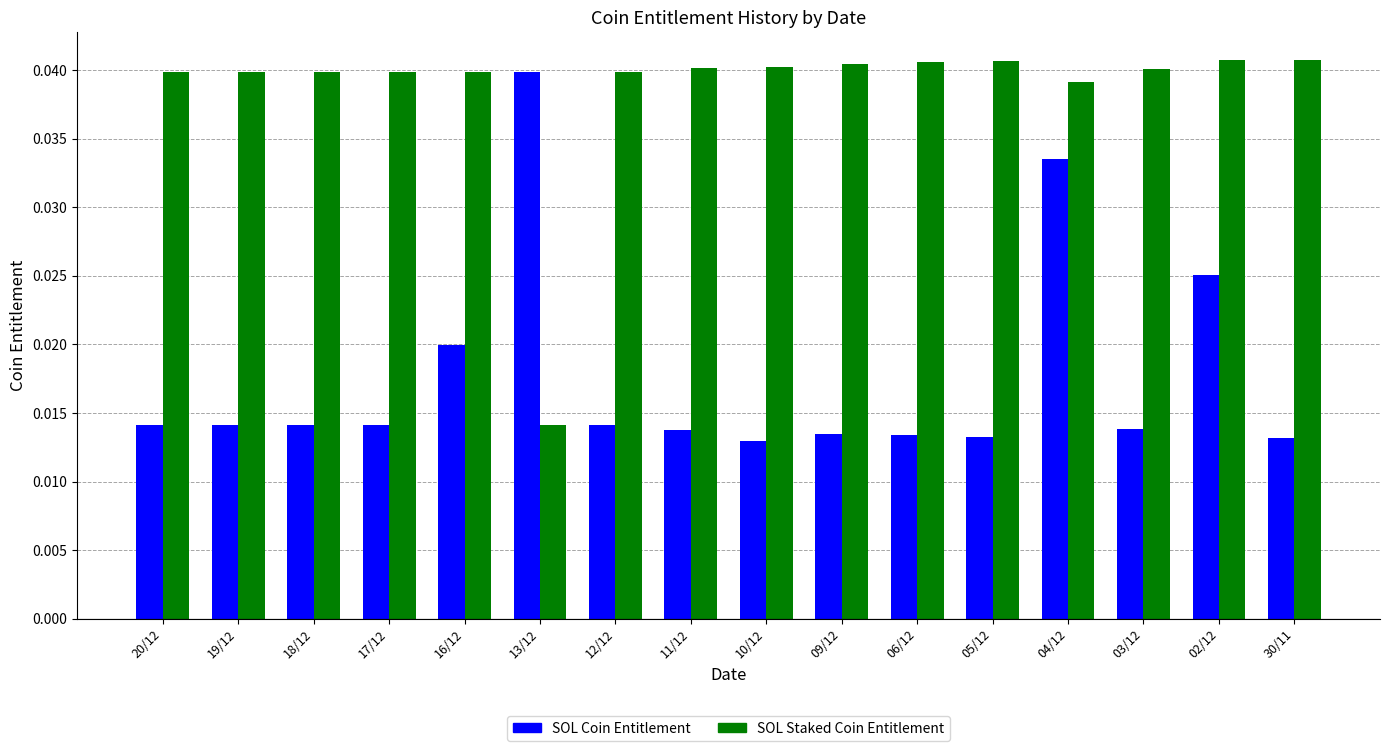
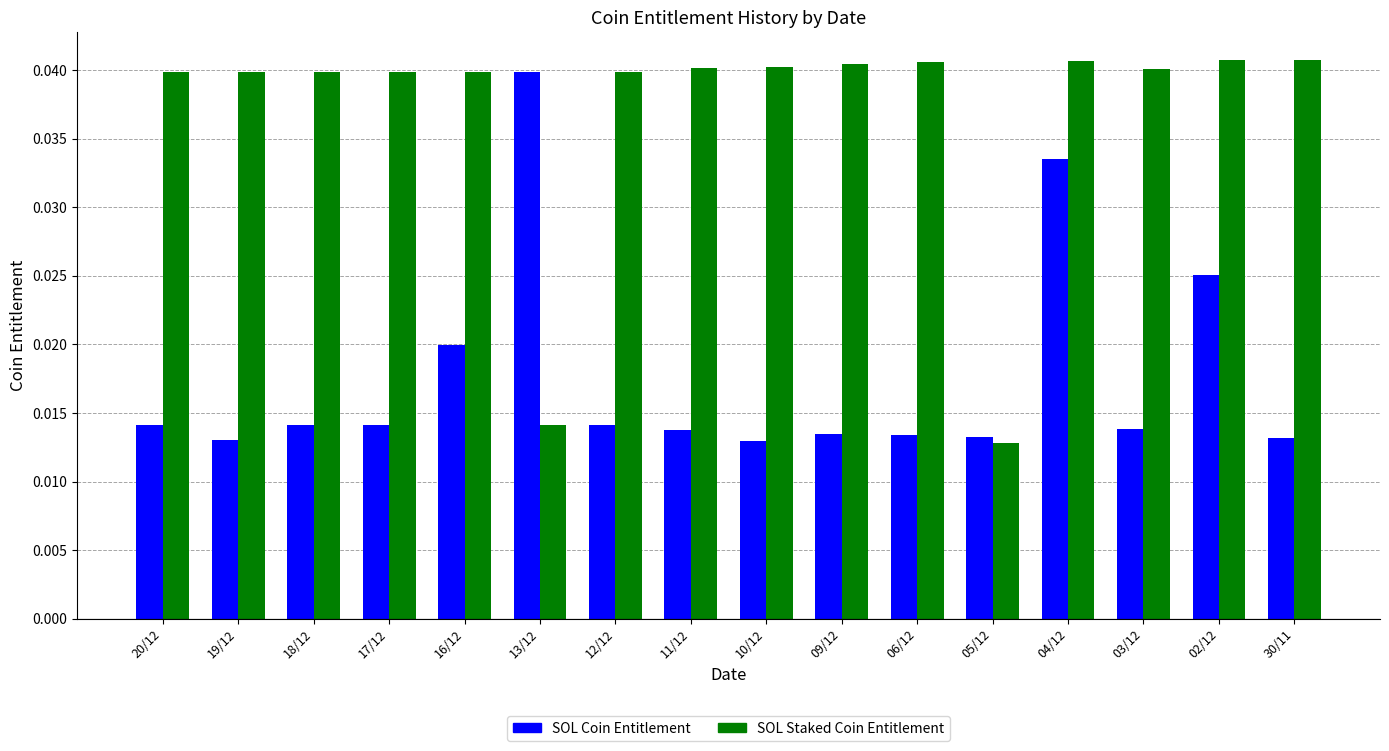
SOL Coin Entitlement, 19/12: 0.0141 -> 0.0131
SOL Staked Coin Entitlement, 05/12: 0.0407 -> 0.0128
SOL Staked Coin Entitlement, 04/12: 0.0391 -> 0.0407
